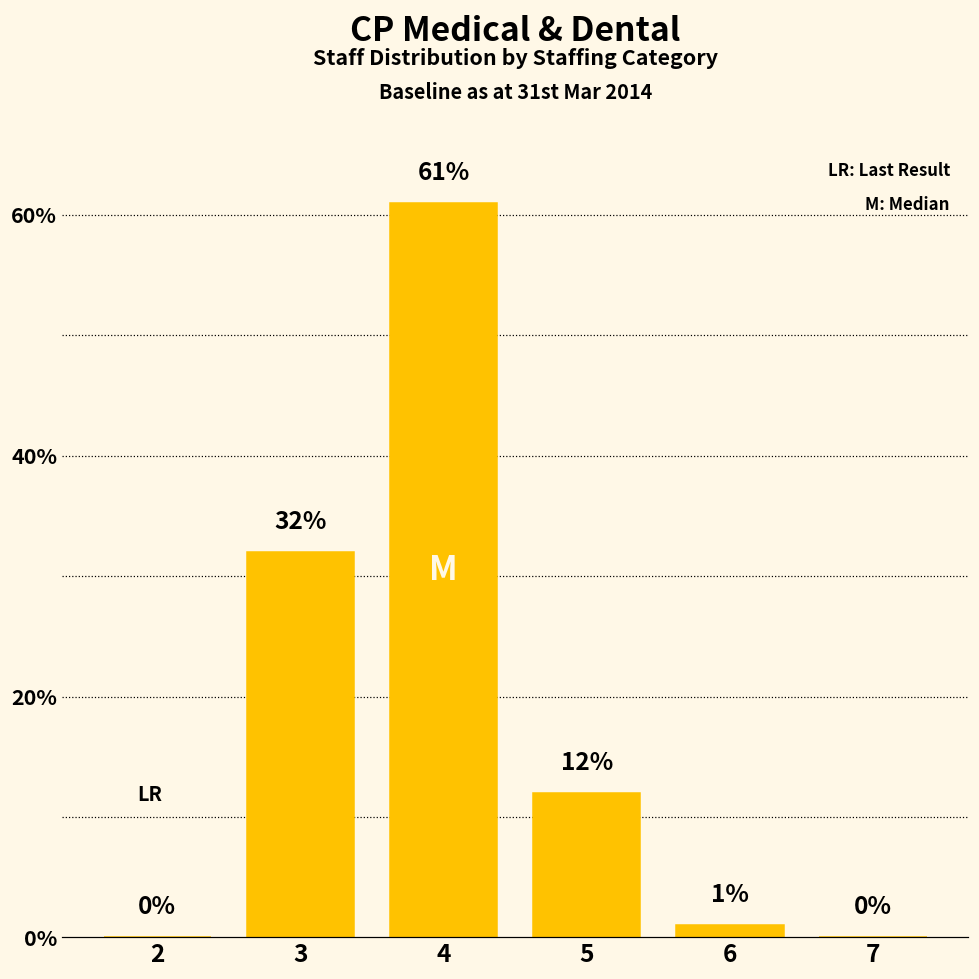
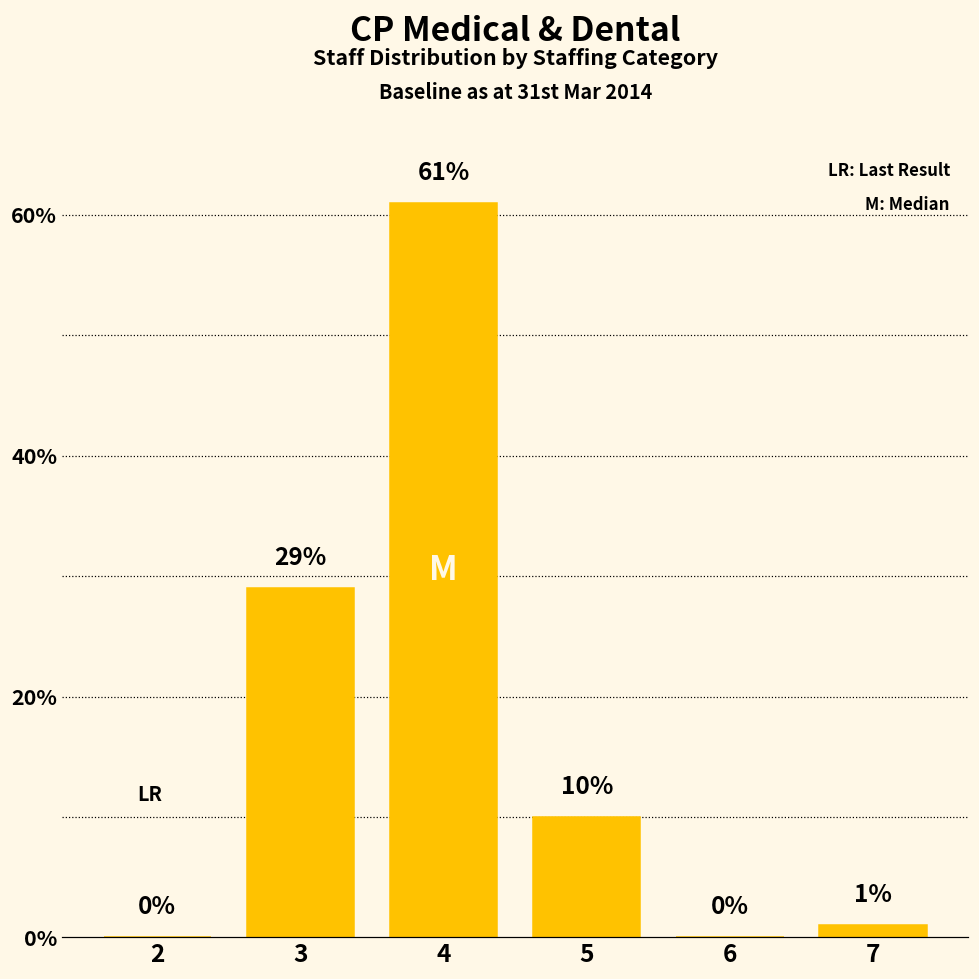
3: 32% -> 29%
5: 12% -> 10%
6: 1% -> 0%
7: 0% -> 1%
